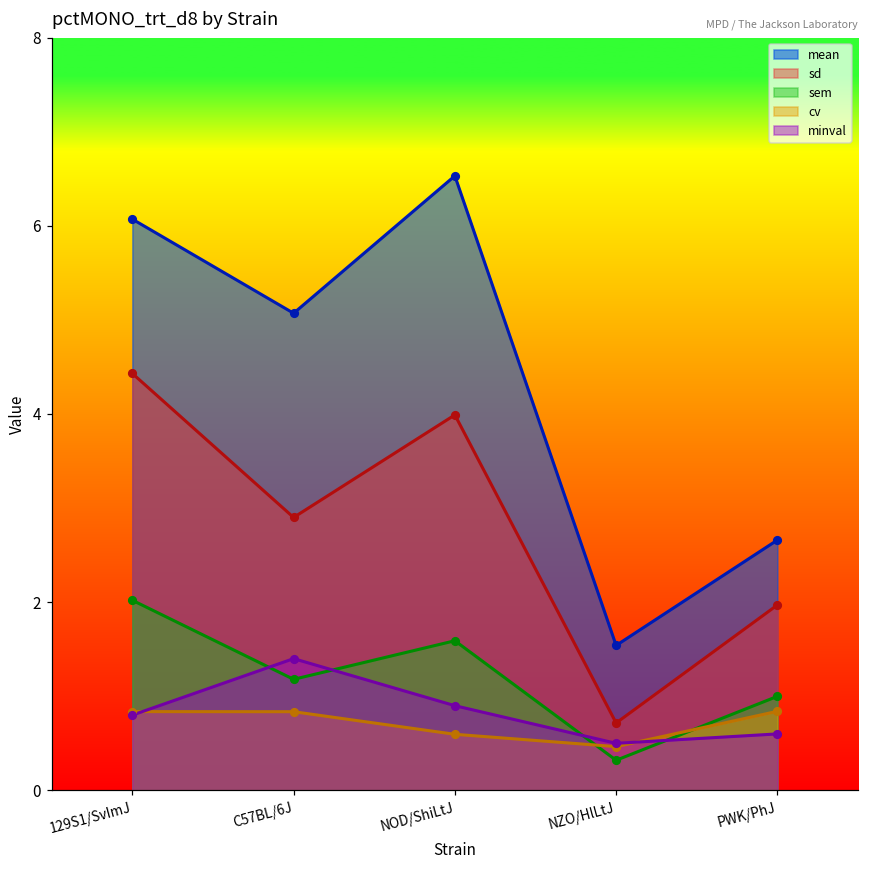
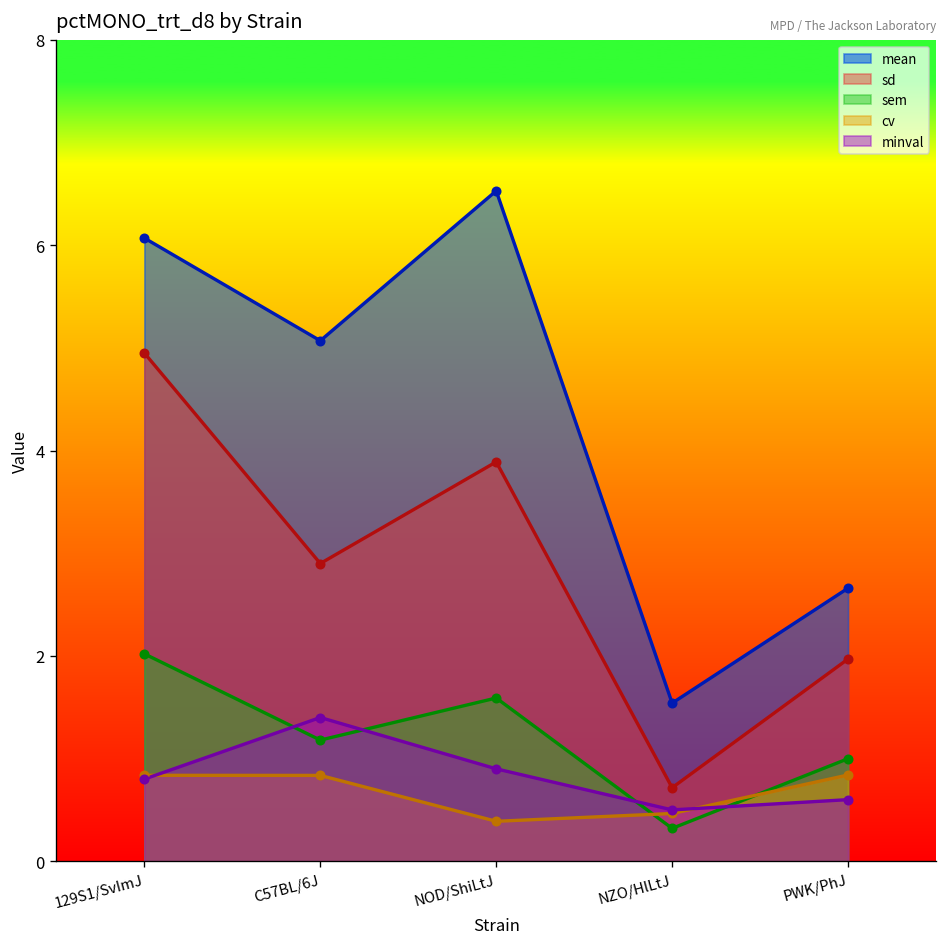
sd, 129S1/SvImJ: 4.4 -> 5.0
sd, NOD/ShiLtJ: 4.0 -> 3.9
cv, NOD/ShiLtJ: 0.6 -> 0.4
